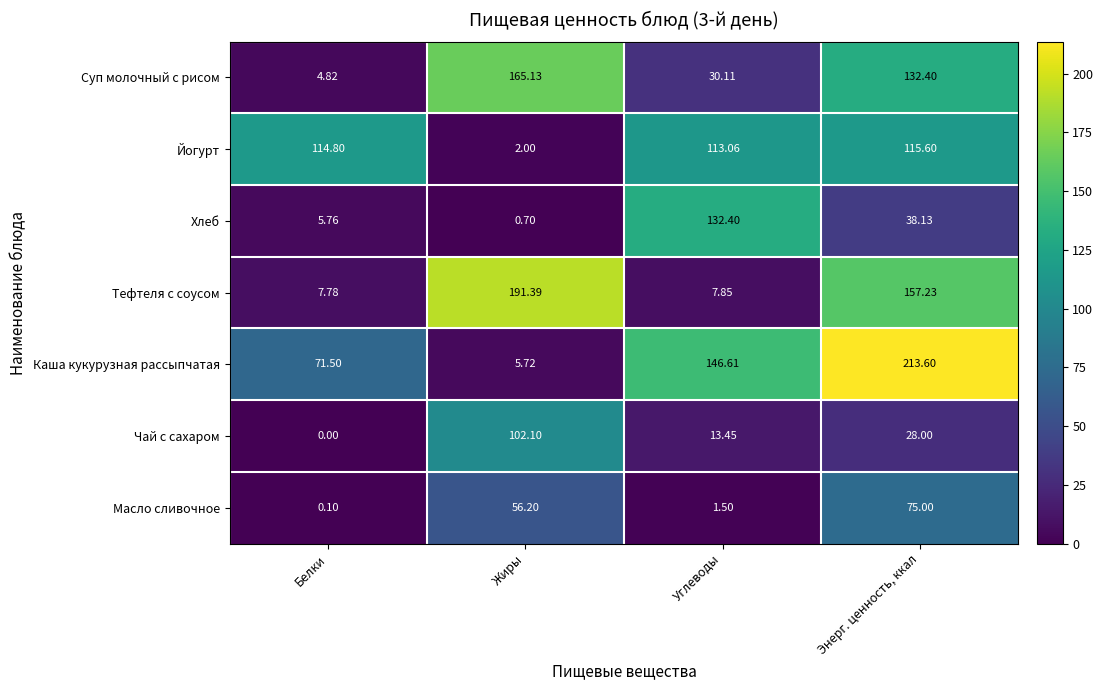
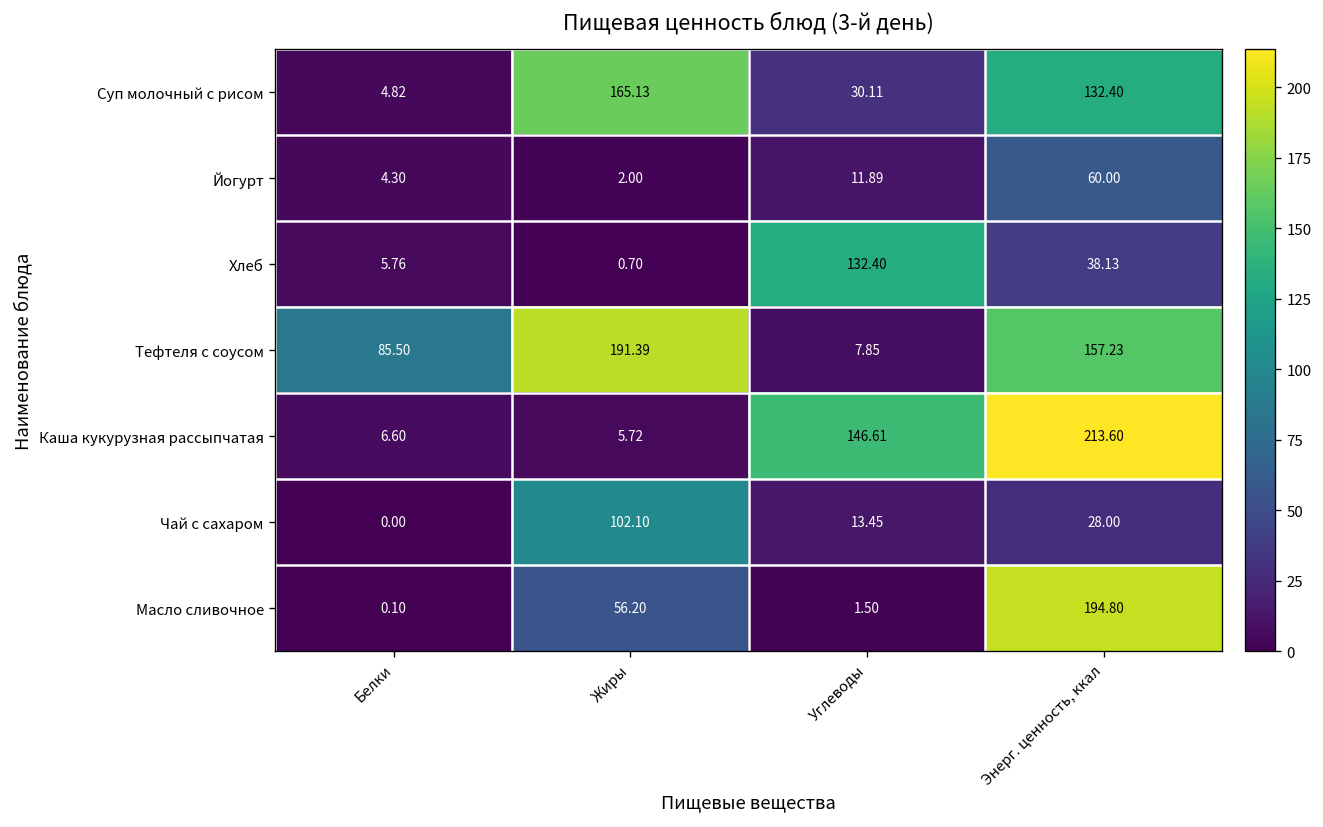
Йогурт, Белки: 114.80 -> 4.30
Йогурт, Углеводы: 113.06 -> 11.89
Йогурт, Энерг. ценность, ккал: 115.60 -> 60.00
Тефтеля с соусом, Белки: 7.78 -> 85.50
Каша кукурузная рассыпчатая, Белки: 71.50 -> 6.60
Масло сливочное, Энерг. ценность, ккал: 75.00 -> 194.80
